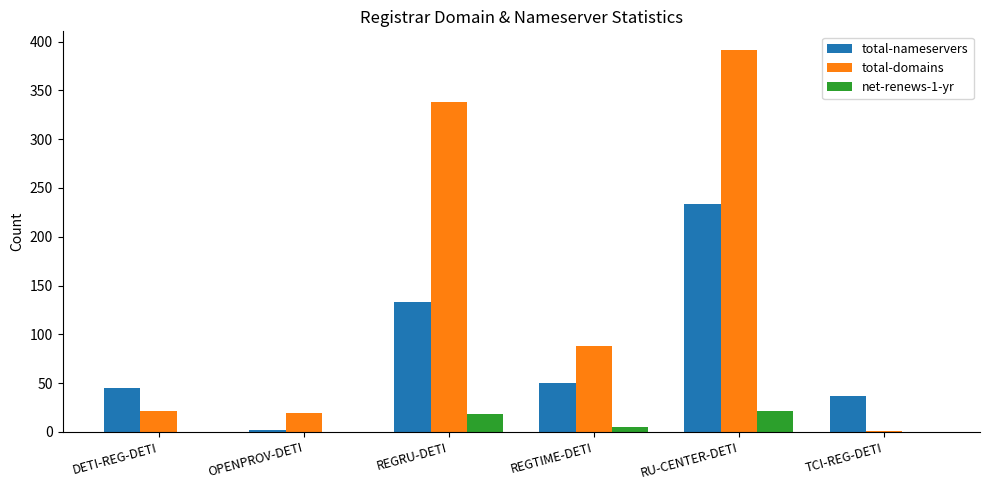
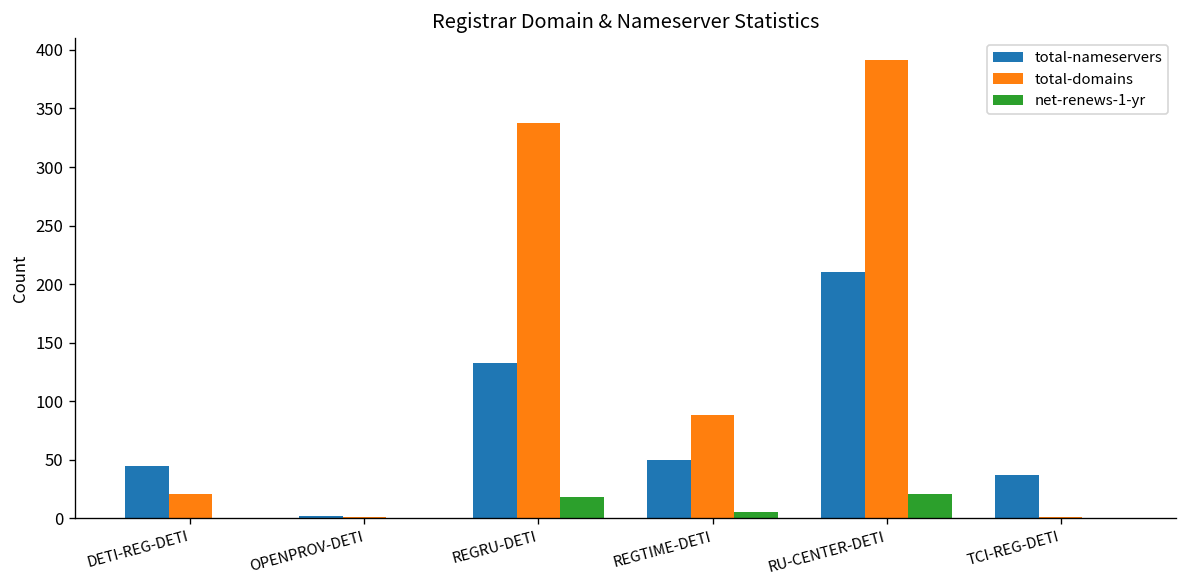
total-domains, OPENPROV-DETI: 20 -> 0
total-nameservers, RU-CENTER-DETI: 230 -> 210
